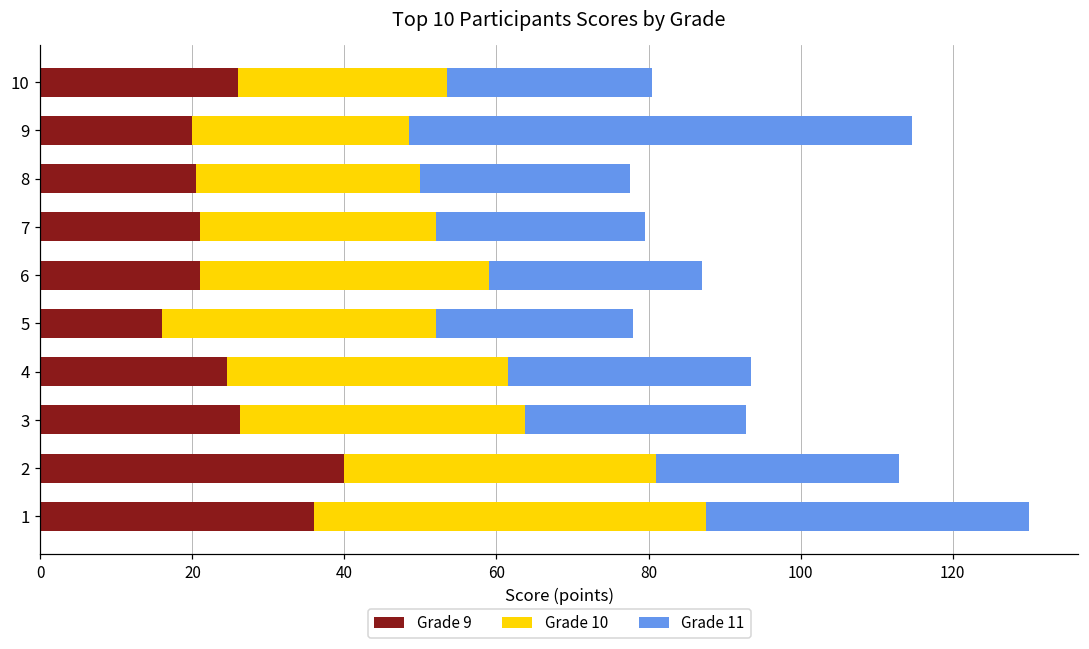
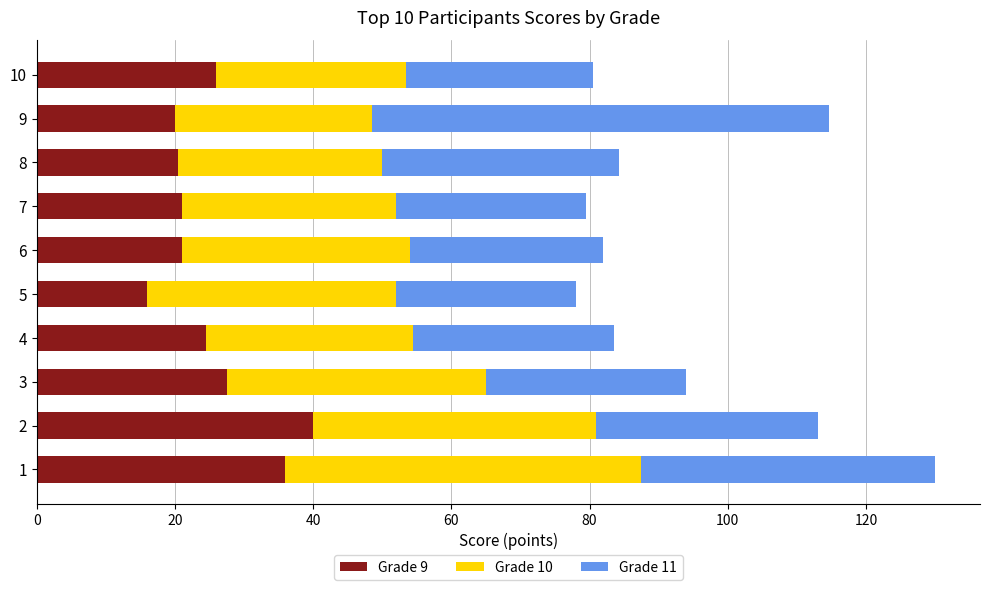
Grade 11, 8: 28 -> 34
Grade 10, 6: 38 -> 33
Grade 10, 4: 37 -> 30
Grade 11, 4: 32 -> 29
Grade 9, 3: 26 -> 28
